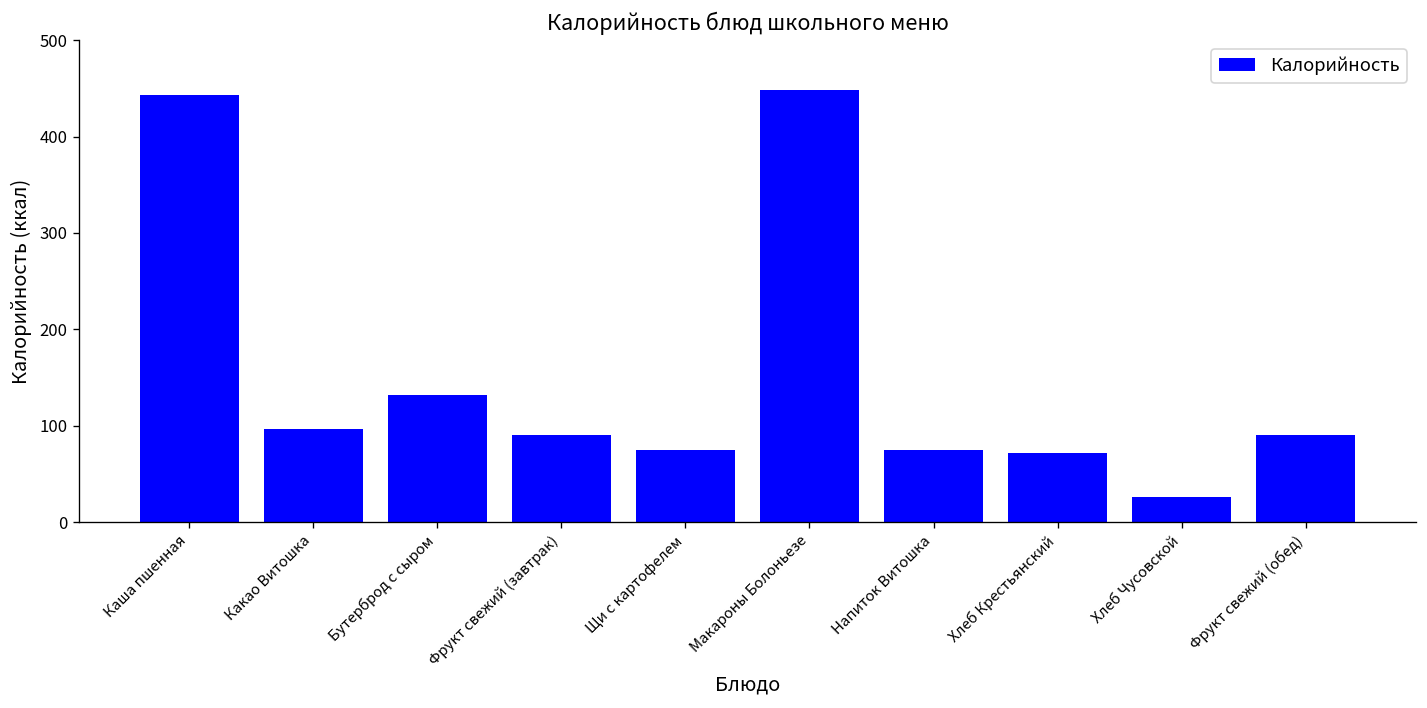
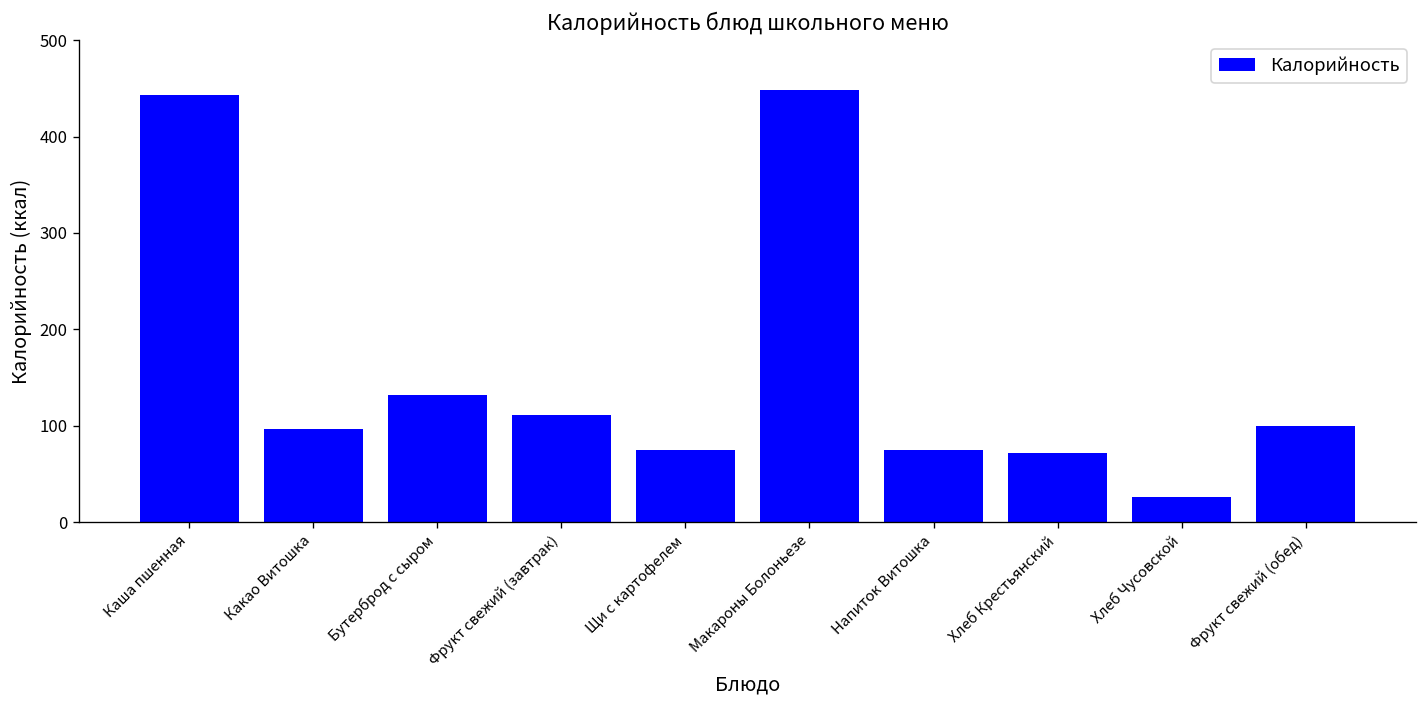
Фрукт свежий (завтрак): 90 -> 110
Фрукт свежий (обед): 90 -> 100
